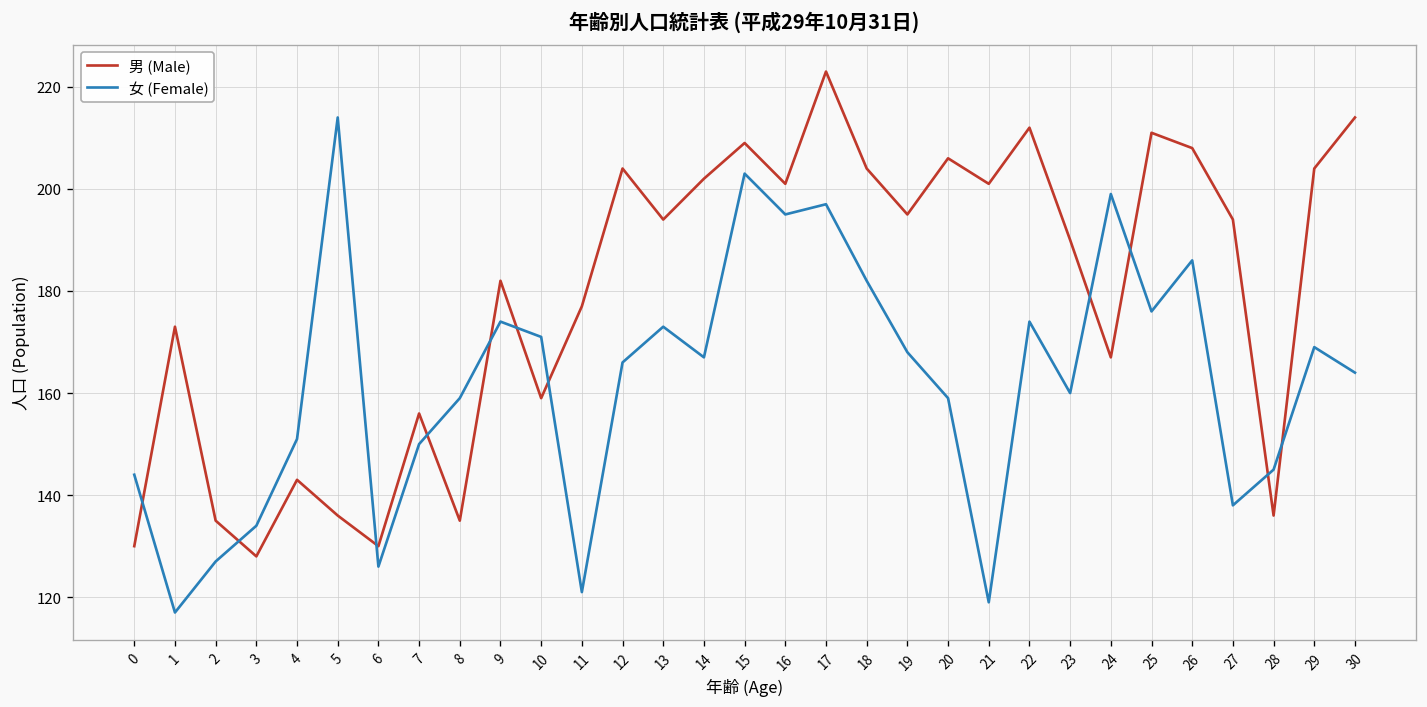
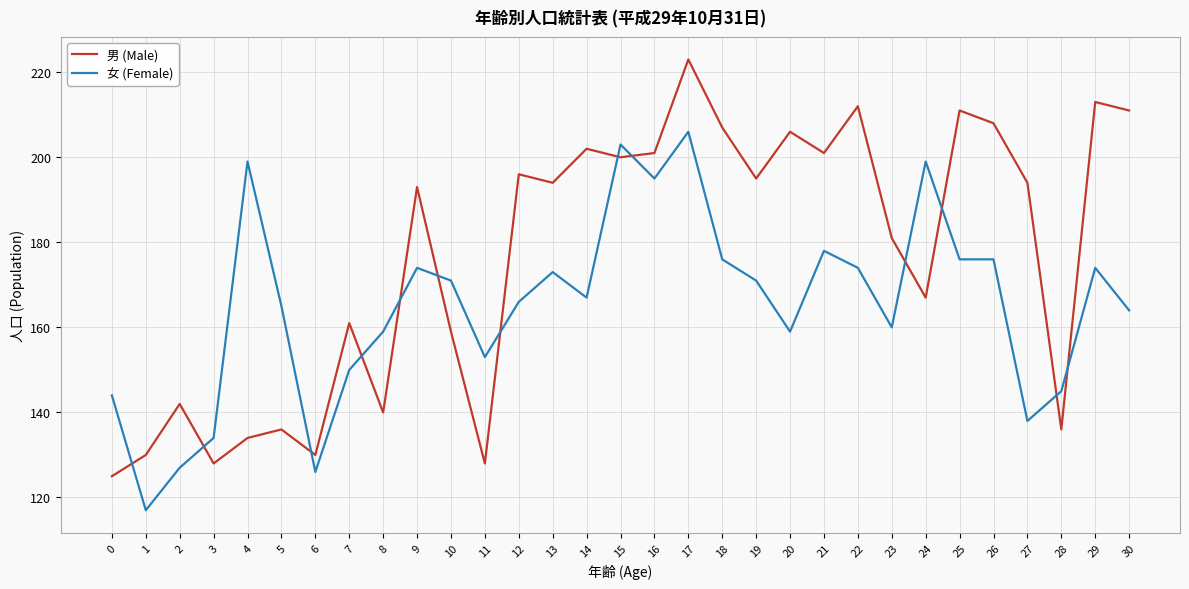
男 (Male), 0: 130 -> 125
男 (Male), 1: 173 -> 130
男 (Male), 2: 135 -> 142
男 (Male), 4: 143 -> 134
女 (Female), 4: 151 -> 199
女 (Female), 5: 214 -> 165
男 (Male), 7: 156 -> 161
男 (Male), 8: 135 -> 140
男 (Male), 9: 182 -> 193
男 (Male), 11: 177 -> 128
女 (Female), 11: 121 -> 153
男 (Male), 12: 204 -> 196
男 (Male), 15: 209 -> 200
女 (Female), 17: 197 -> 206
男 (Male), 18: 204 -> 207
女 (Female), 18: 182 -> 176
女 (Female), 19: 168 -> 171
女 (Female), 21: 119 -> 178
男 (Male), 23: 190 -> 181
女 (Female), 26: 186 -> 176
男 (Male), 29: 204 -> 213
女 (Female), 29: 169 -> 174
男 (Male), 30: 214 -> 211
